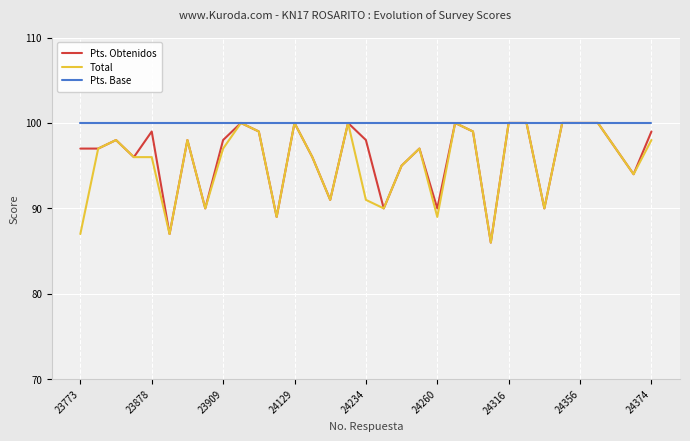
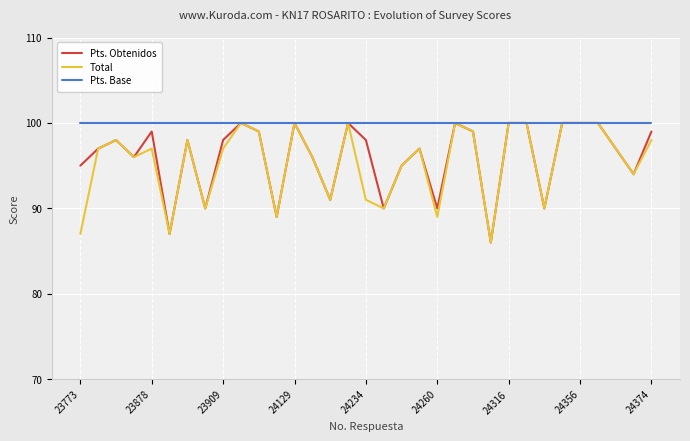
Pts. Obtenidos, 23773: 97 -> 95
Total, 23878: 96 -> 97
